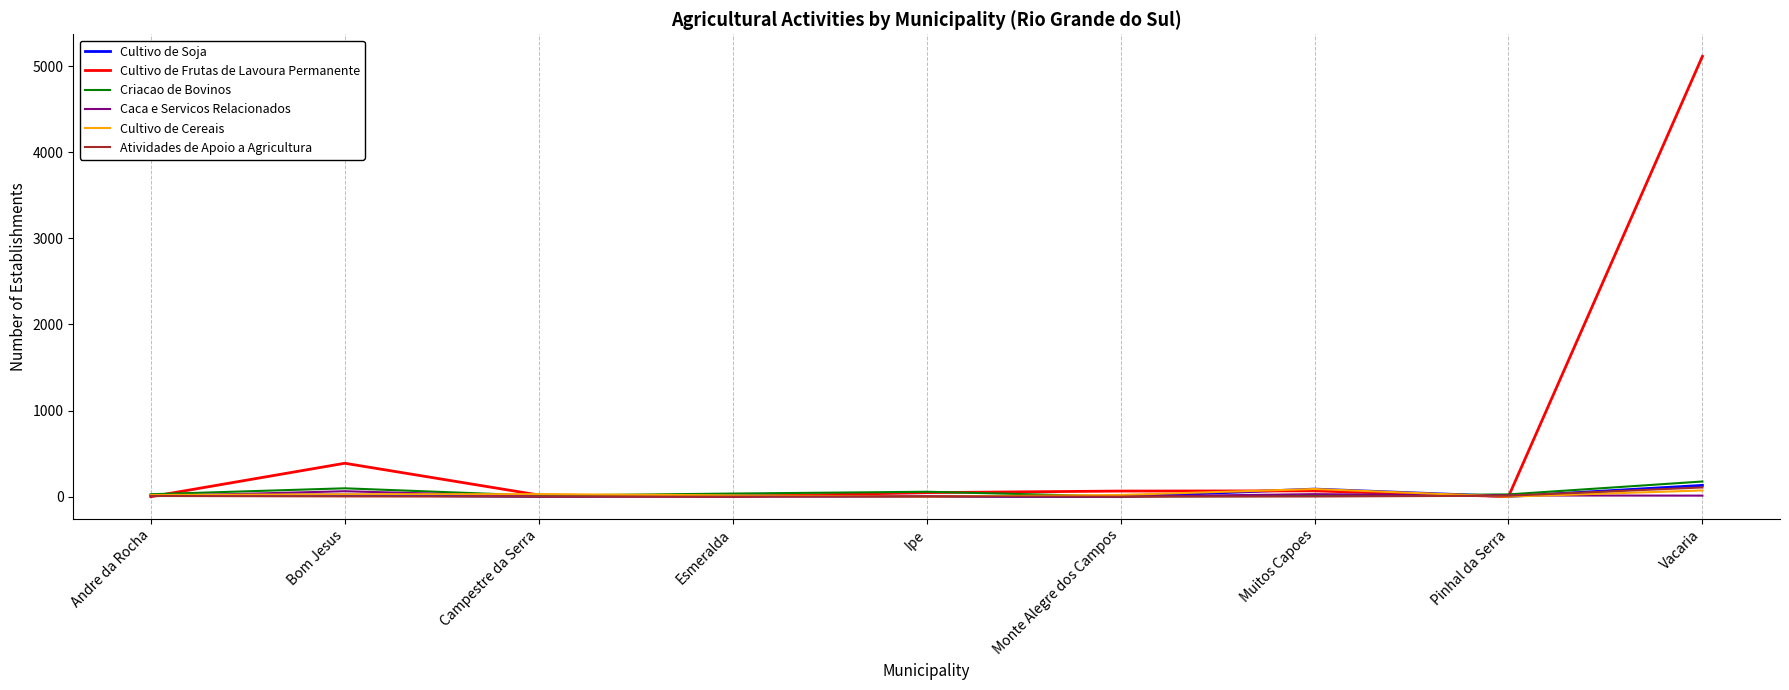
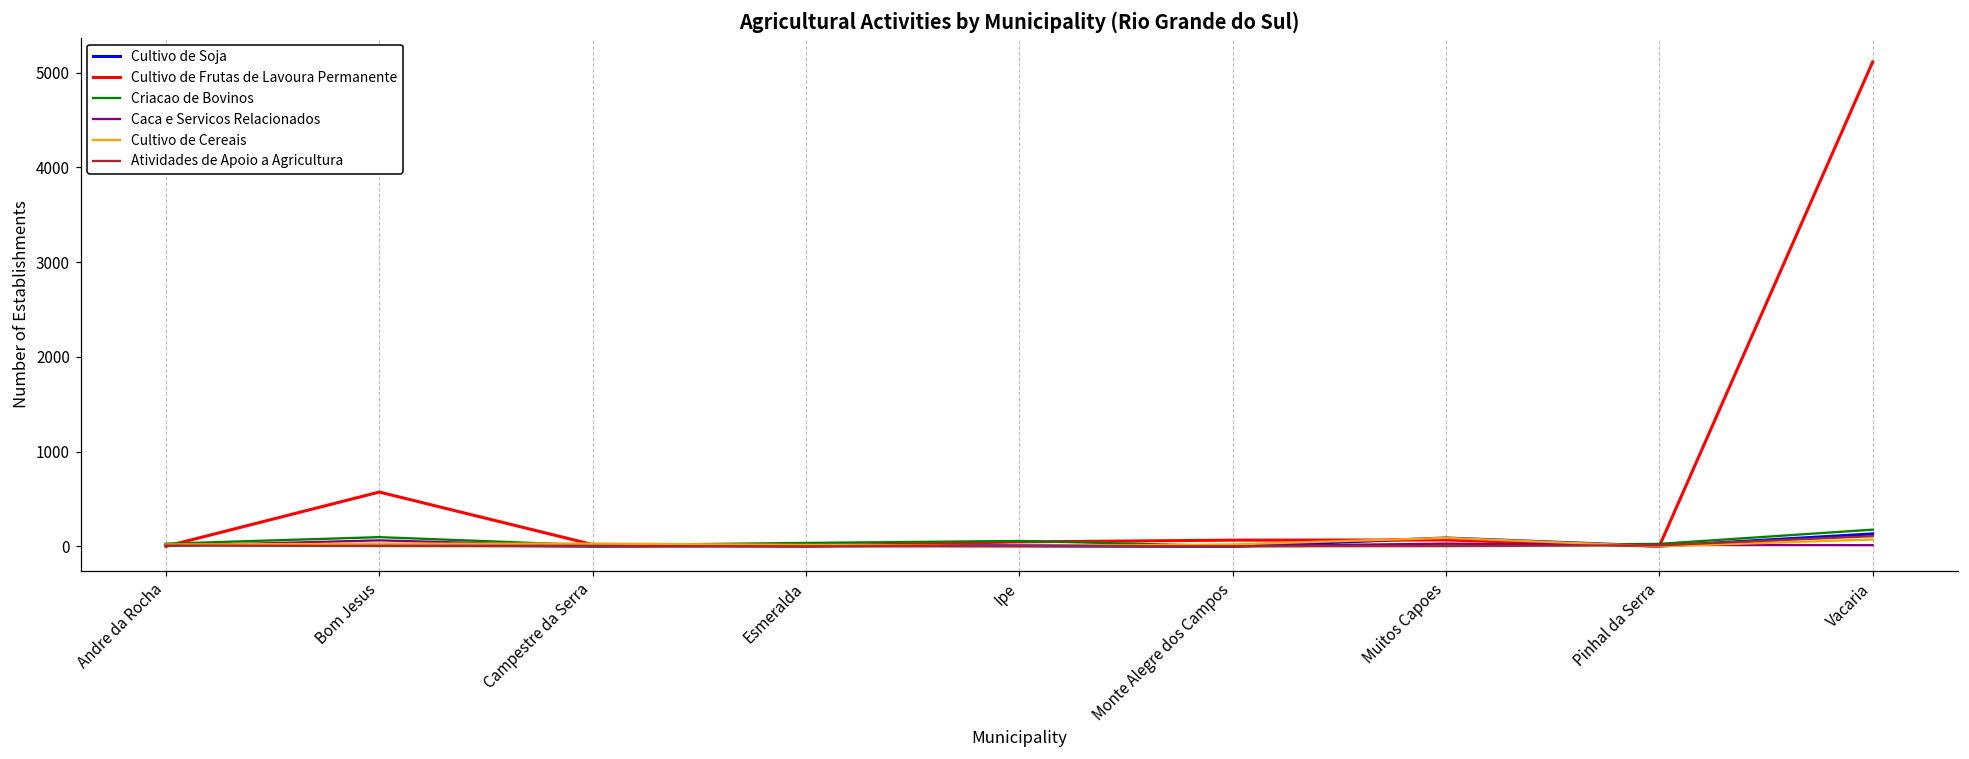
Cultivo de Frutas de Lavoura Permanente, Bom Jesus: 400 -> 600
